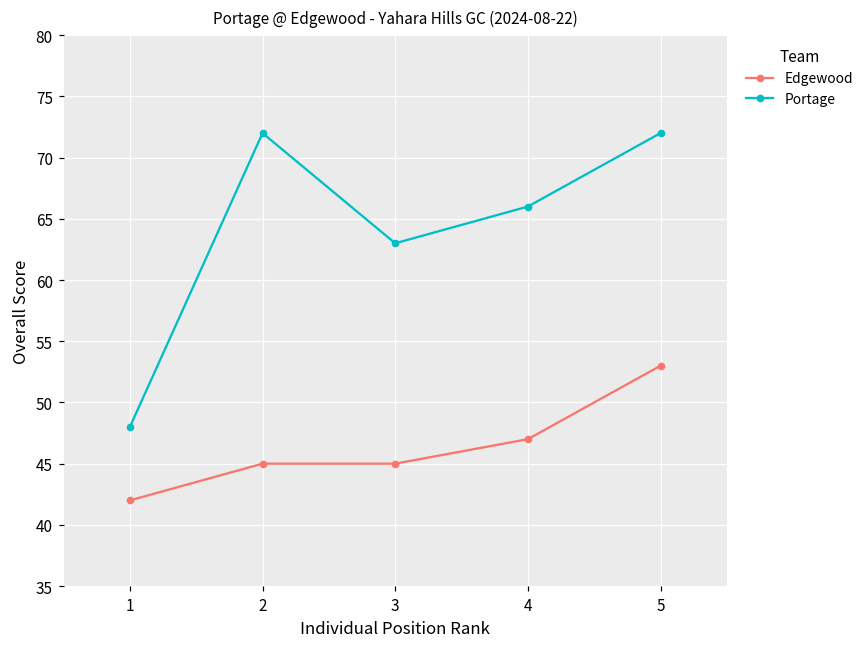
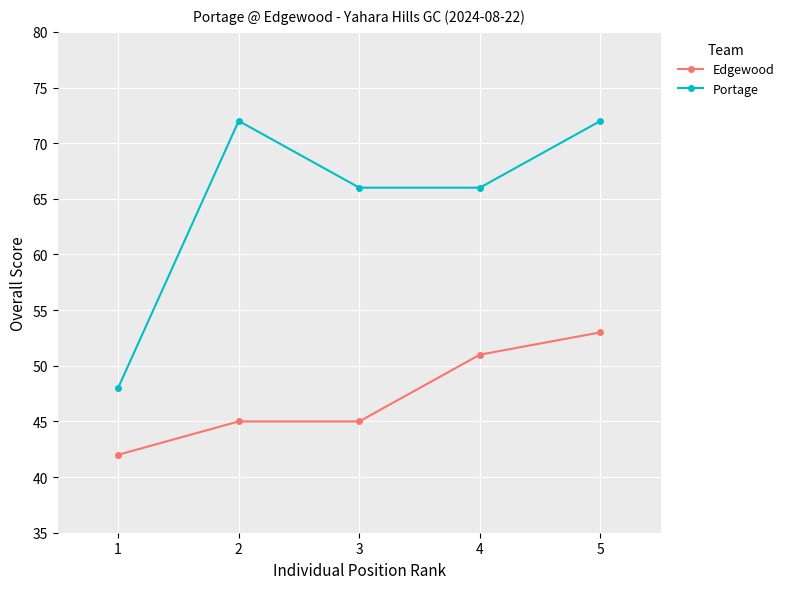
Portage, 3: 63 -> 66
Edgewood, 4: 47 -> 51
